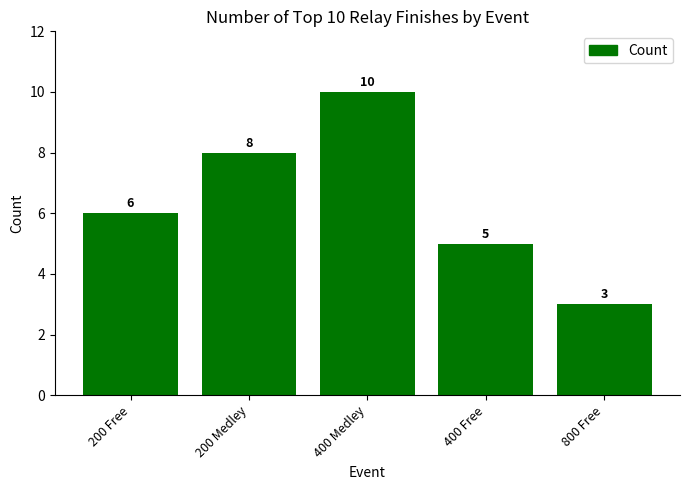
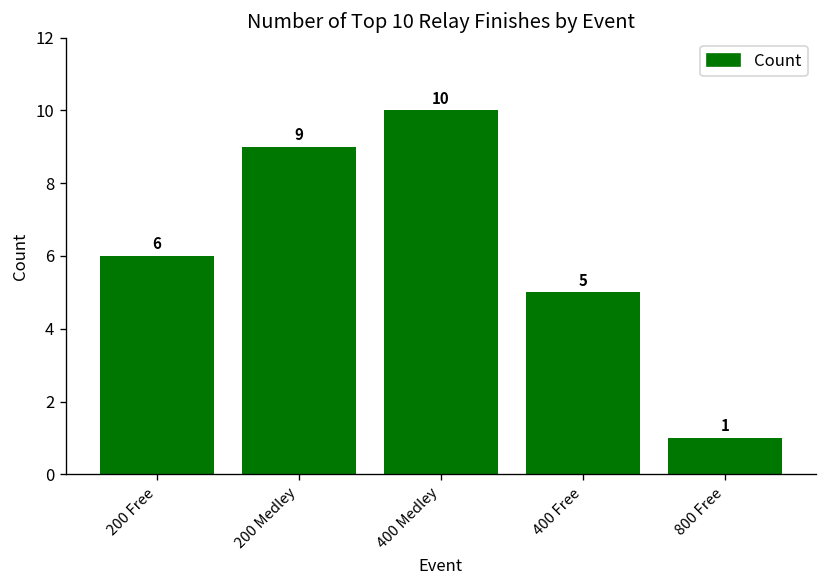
200 Medley: 8 -> 9
800 Free: 3 -> 1
